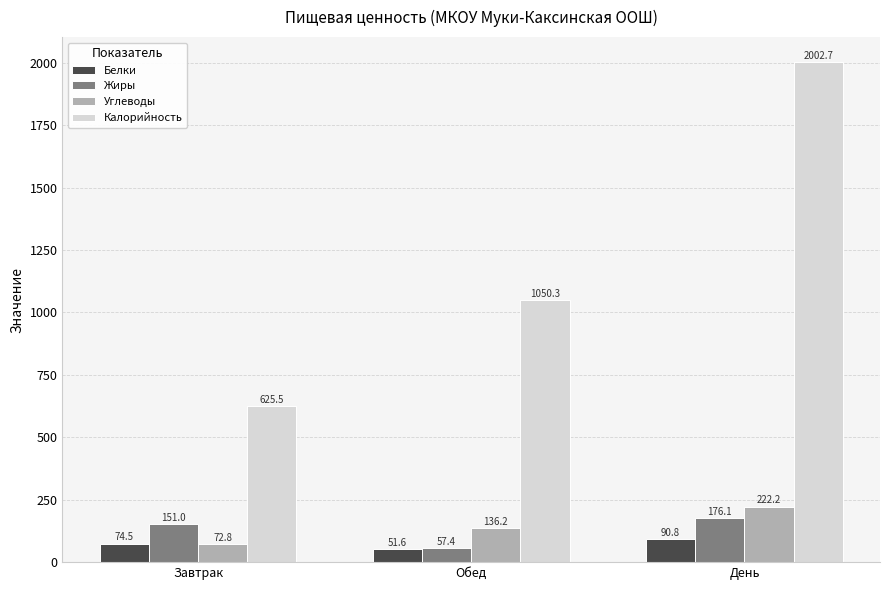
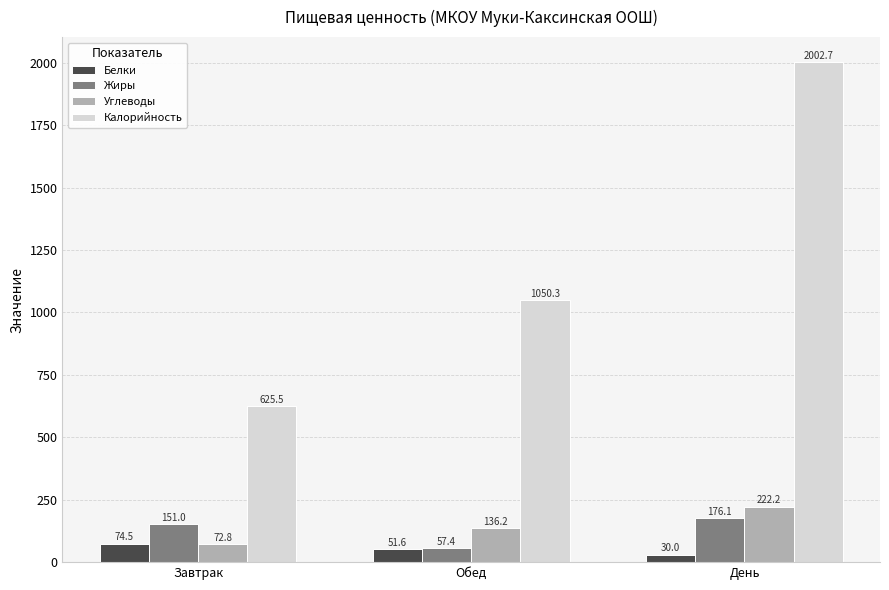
Белки, День: 90.8 -> 30.0
